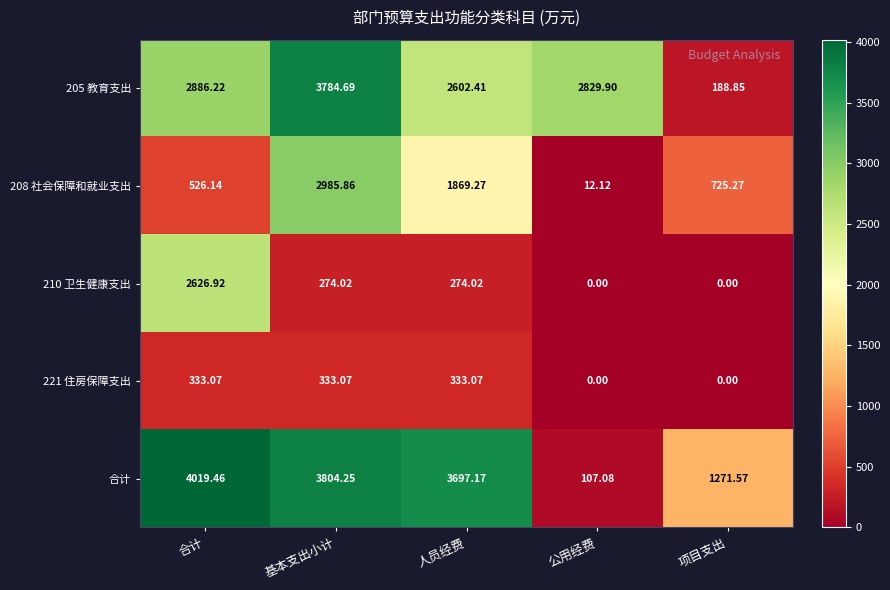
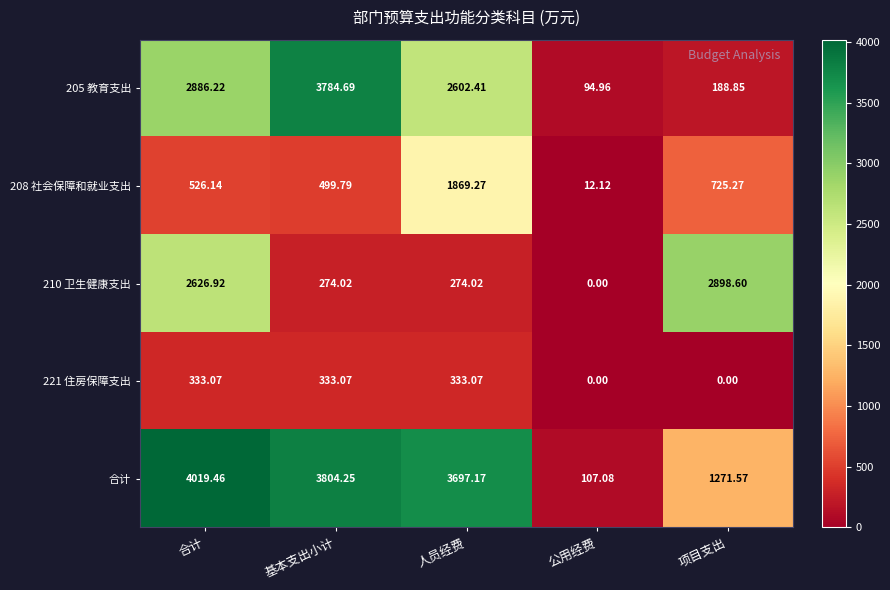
205 教育支出, 公用经费: 2829.90 -> 94.96
208 社会保障和就业支出, 基本支出小计: 2985.86 -> 499.79
210 卫生健康支出, 项目支出: 0.00 -> 2898.60
